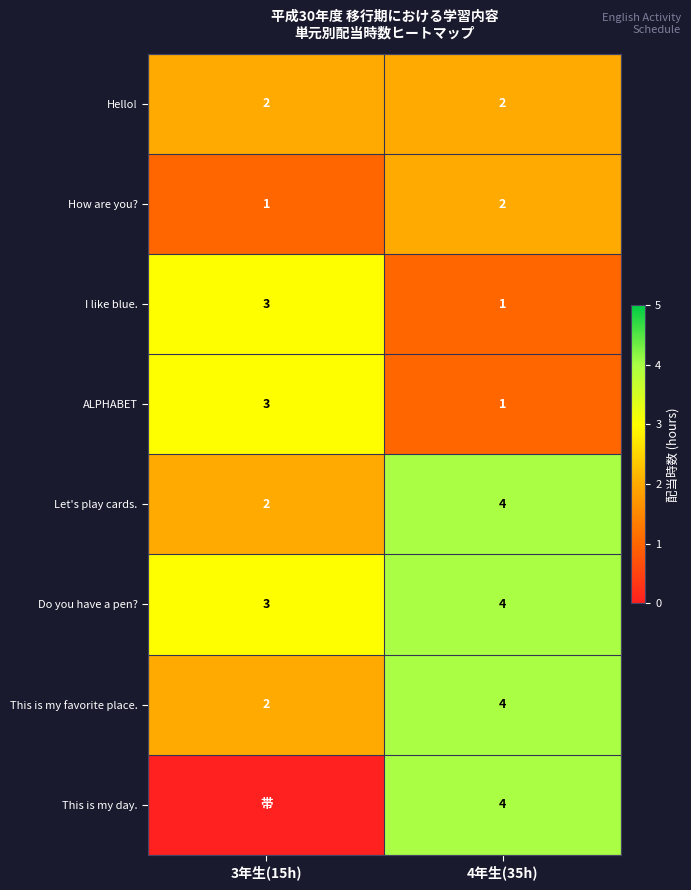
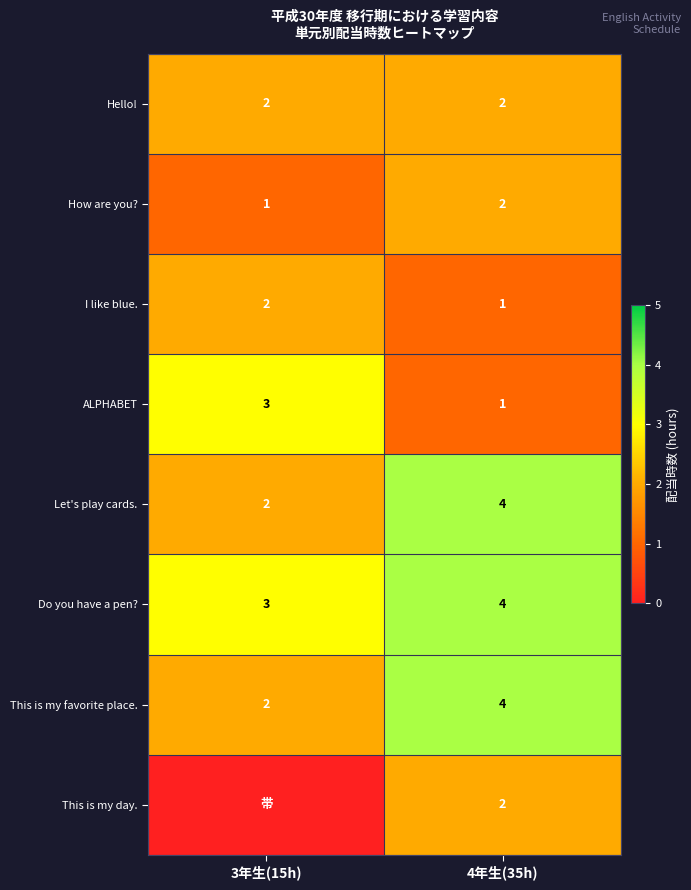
I like blue., 3年生(15h): 3 -> 2
This is my day., 4年生(35h): 4 -> 2
